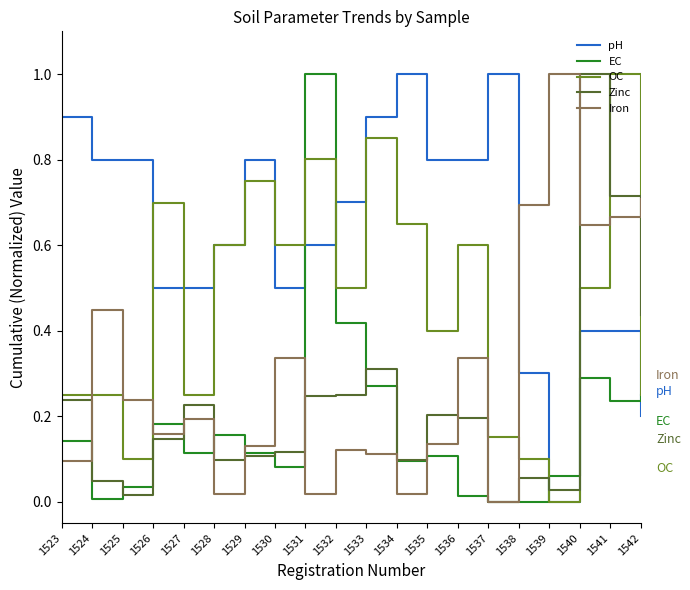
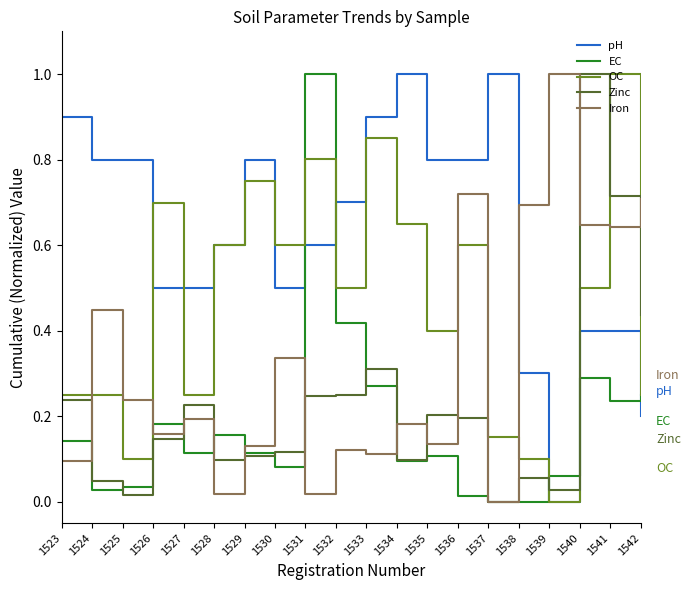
EC, 1524: 0.01 -> 0.03
Iron, 1534: 0.02 -> 0.18
Iron, 1536: 0.34 -> 0.72
Iron, 1541: 0.67 -> 0.64
